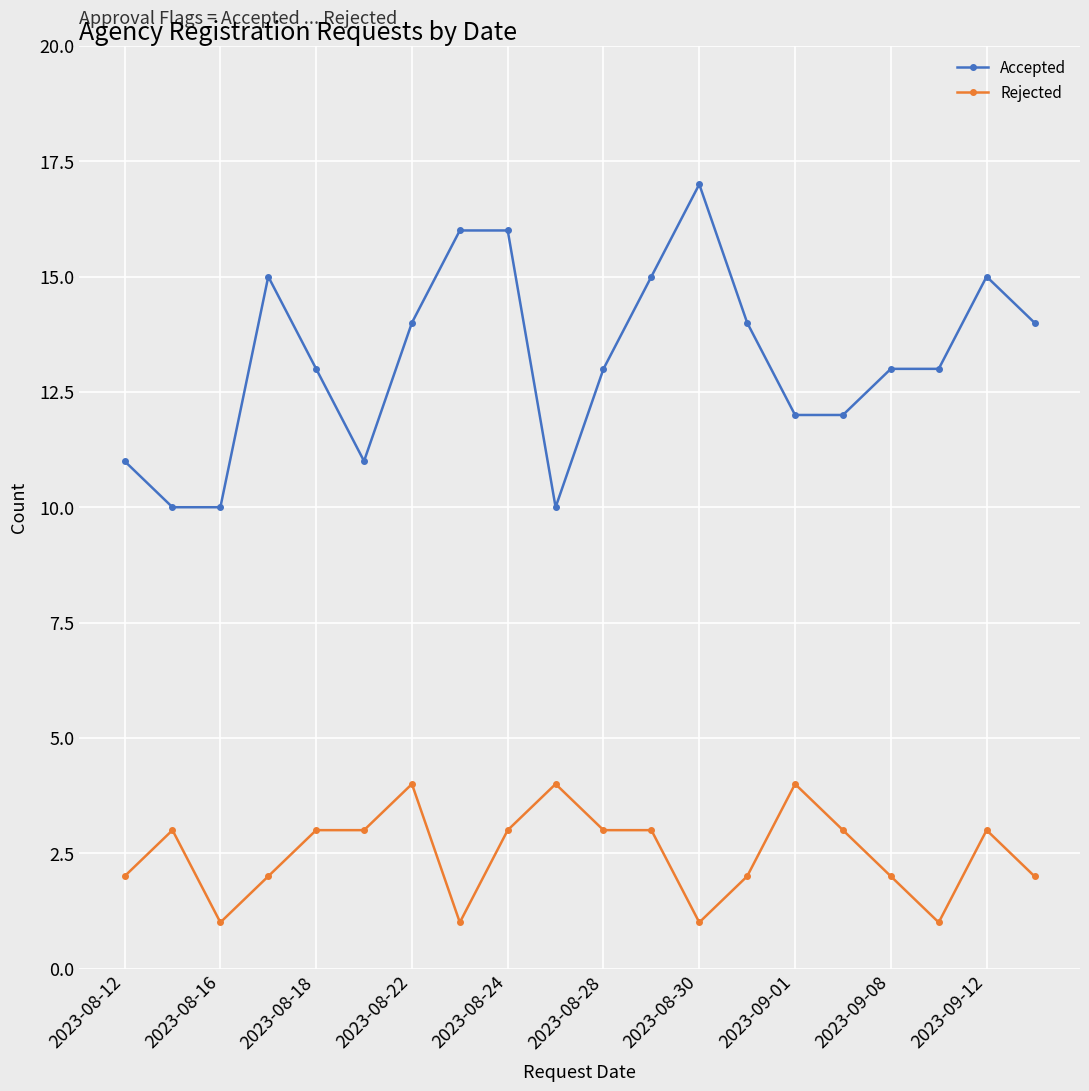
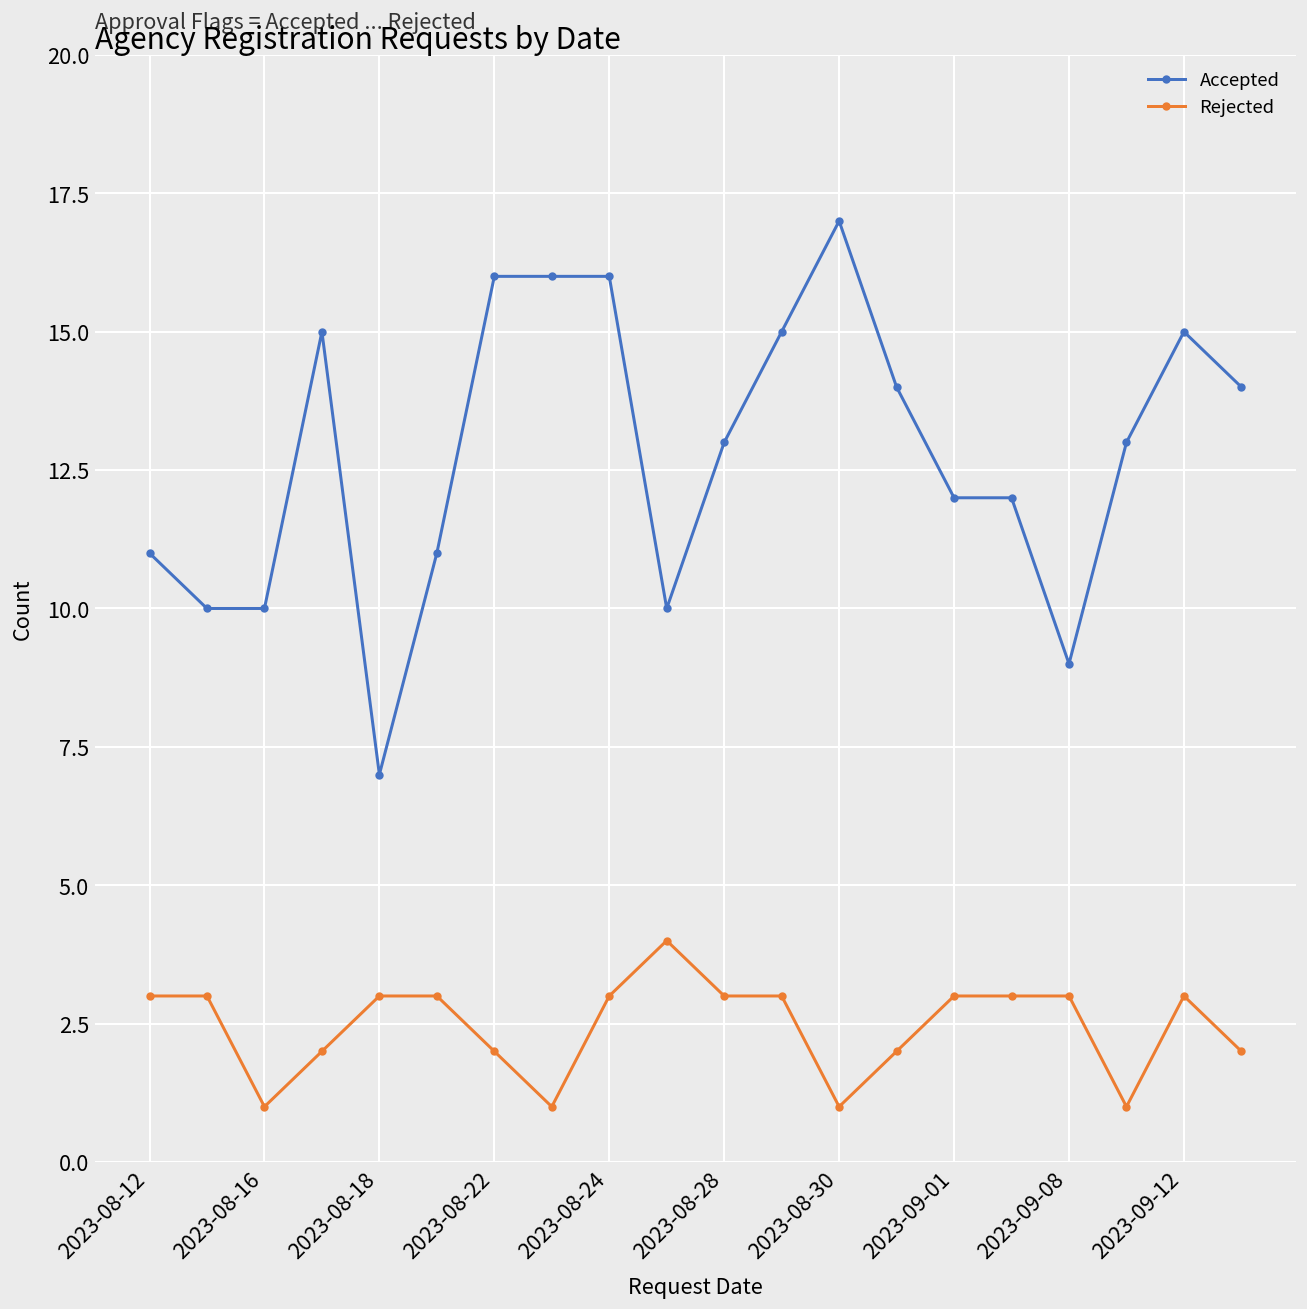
Rejected, 2023-08-12: 2 -> 3
Accepted, 2023-08-18: 13 -> 7
Accepted, 2023-08-22: 14 -> 16
Rejected, 2023-08-22: 4 -> 2
Rejected, 2023-09-01: 4 -> 3
Accepted, 2023-09-08: 13 -> 9
Rejected, 2023-09-08: 2 -> 3
